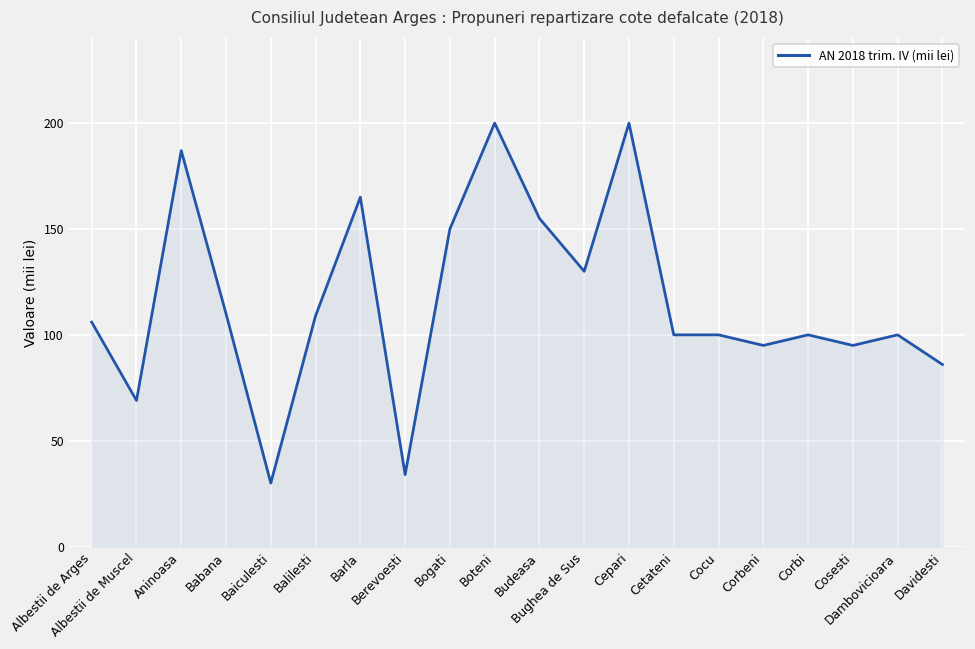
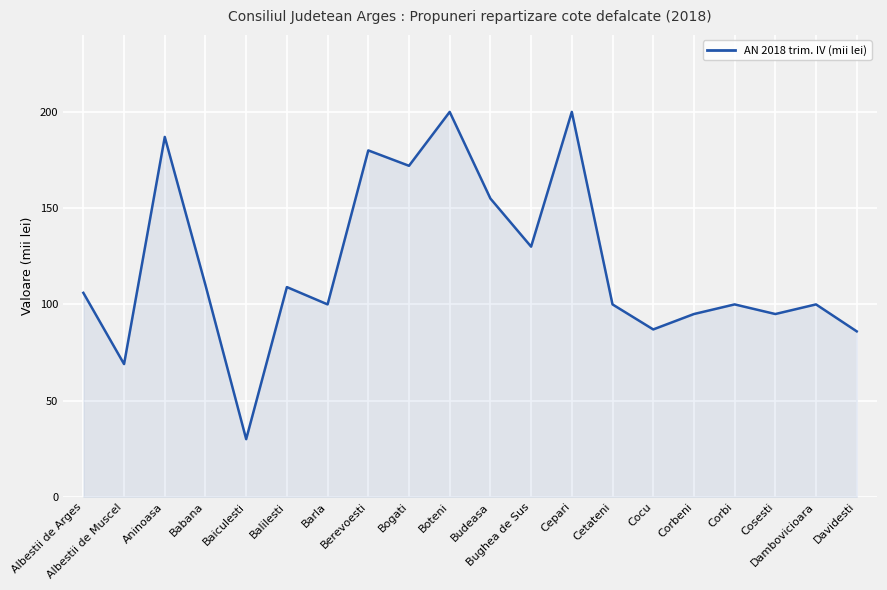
Barla: 165 -> 100
Berevoesti: 34 -> 180
Bogati: 150 -> 172
Cocu: 100 -> 87
